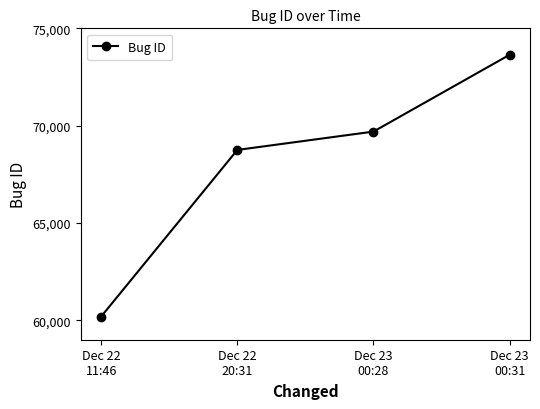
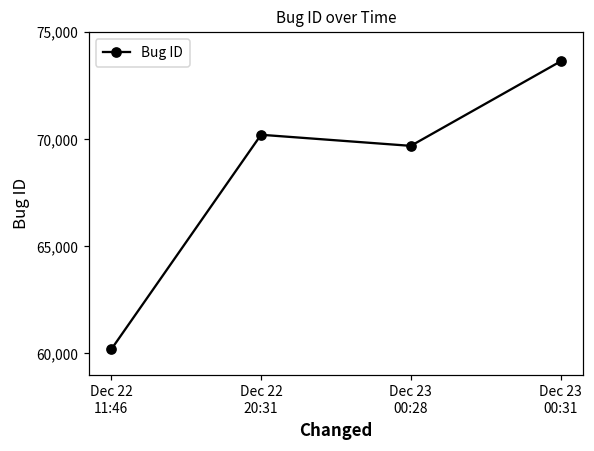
Dec 22 20:31: 68,800 -> 70,200
